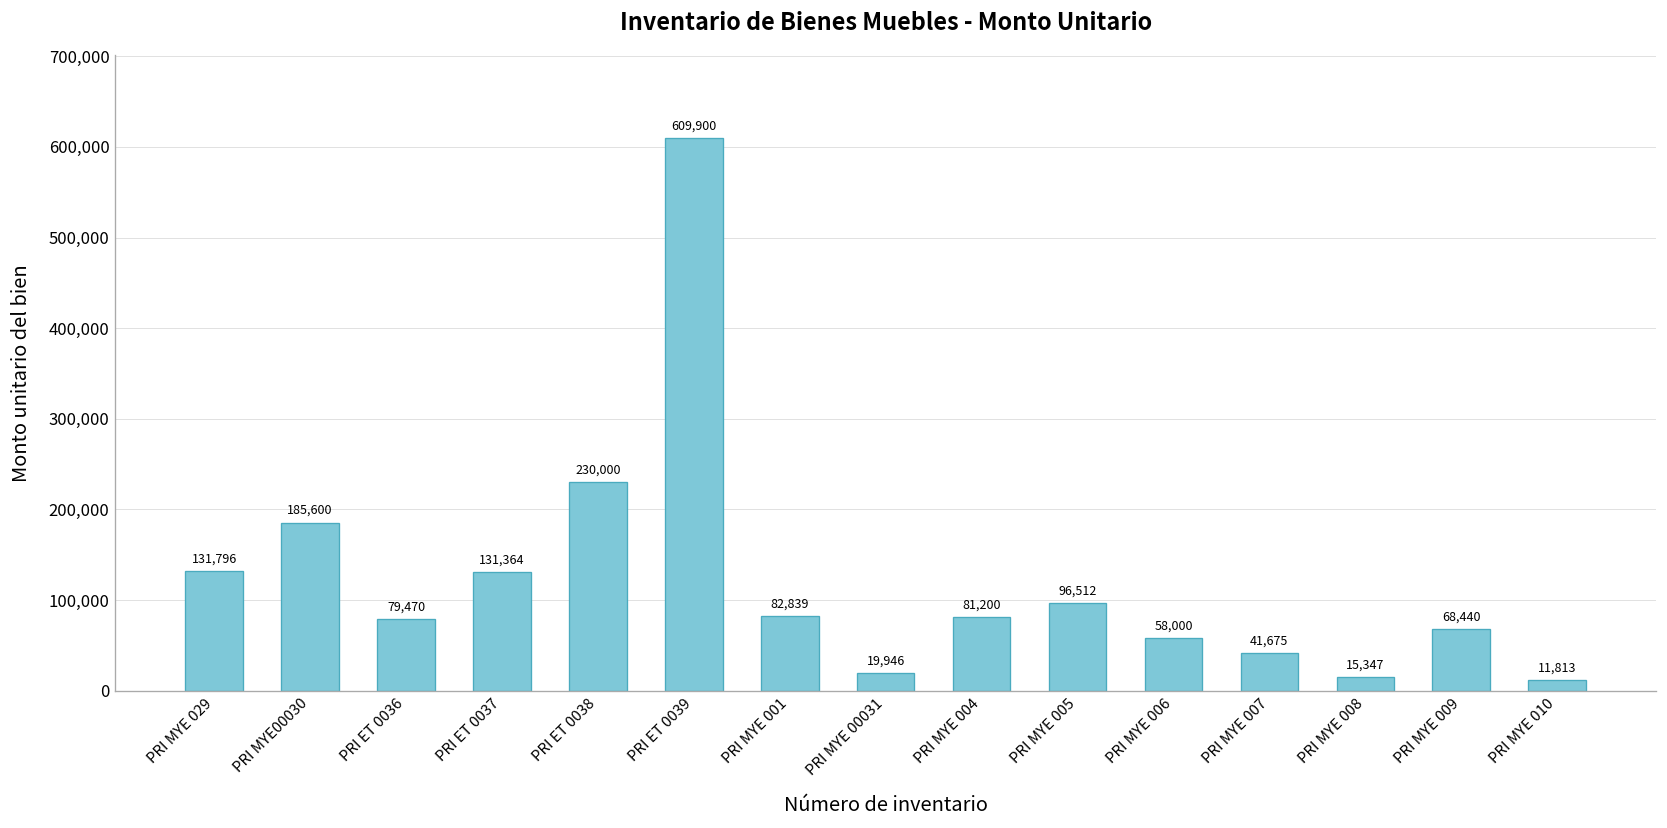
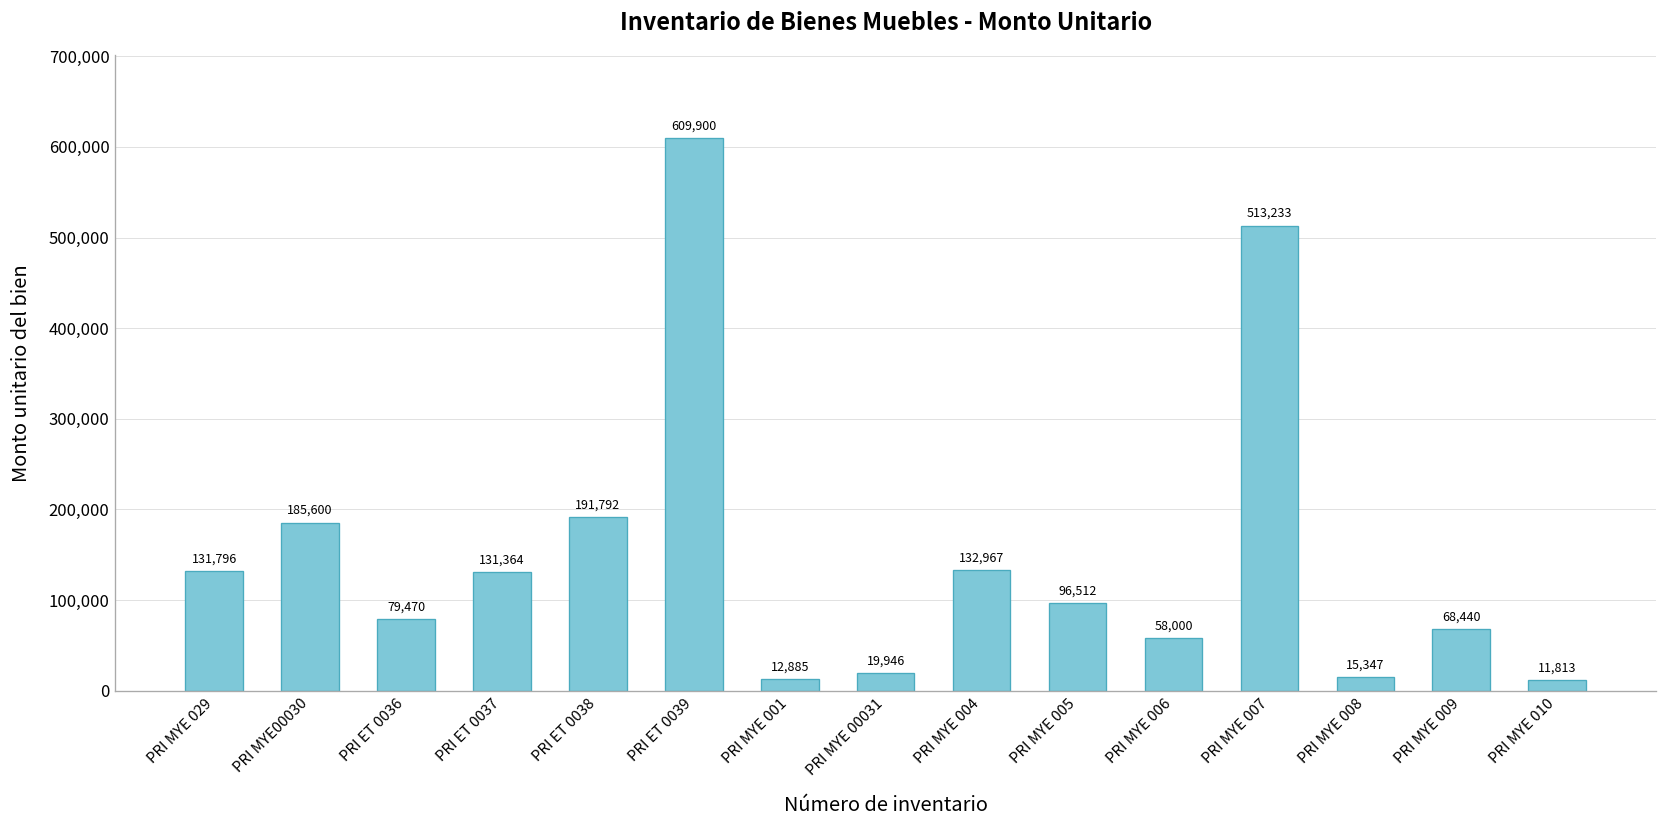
PRI ET 0038: 230,000 -> 191,792
PRI MYE 001: 82,839 -> 12,885
PRI MYE 004: 81,200 -> 132,967
PRI MYE 007: 41,675 -> 513,233
